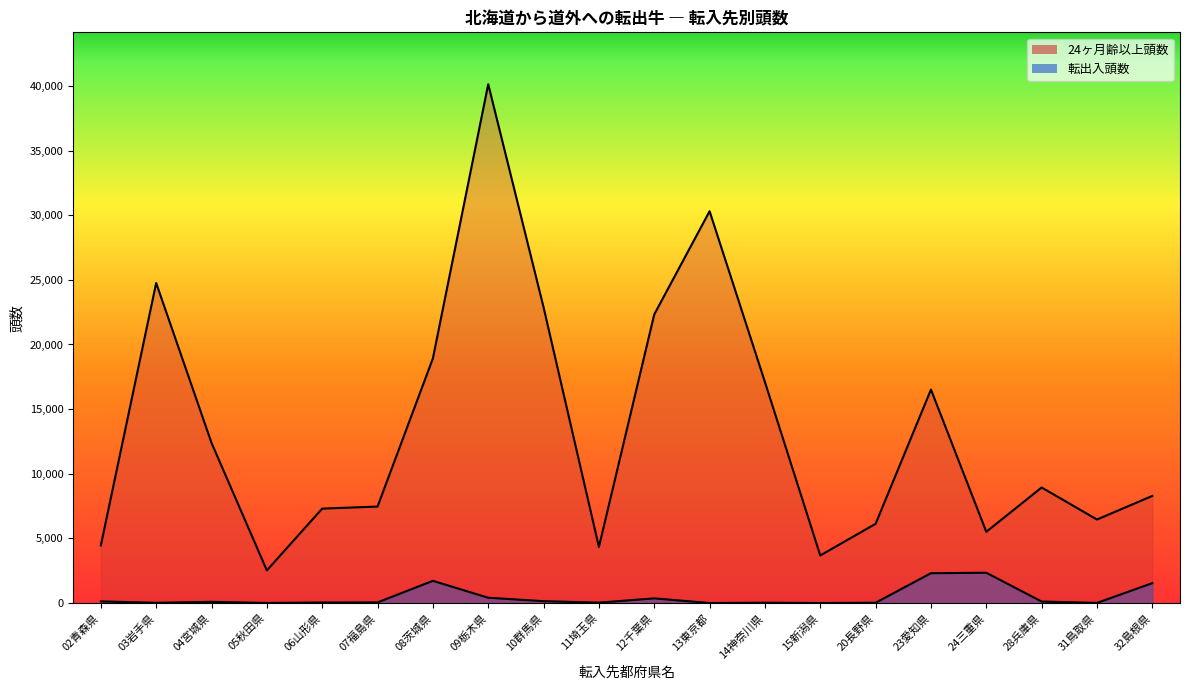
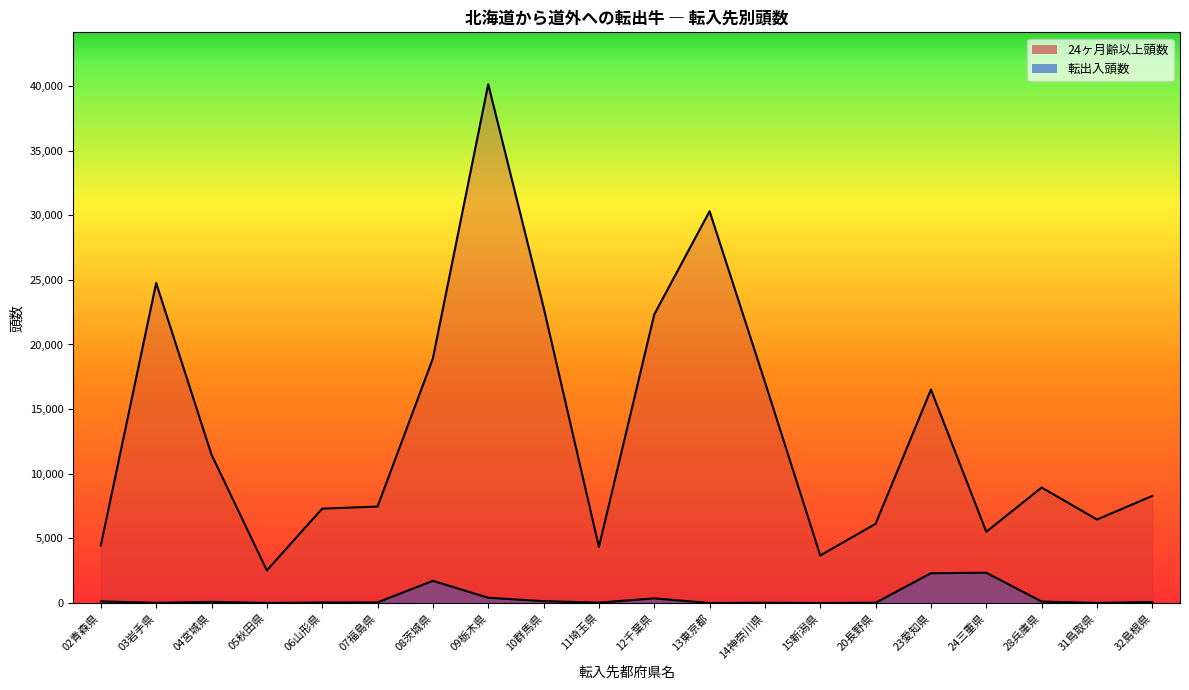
24ヶ月齢以上頭数, 04宮城県: 12,400 -> 11,500
転出入頭数, 32島根県: 1,500 -> 100
